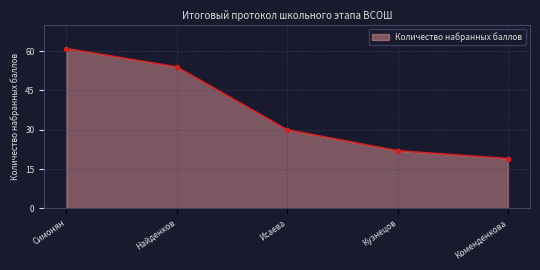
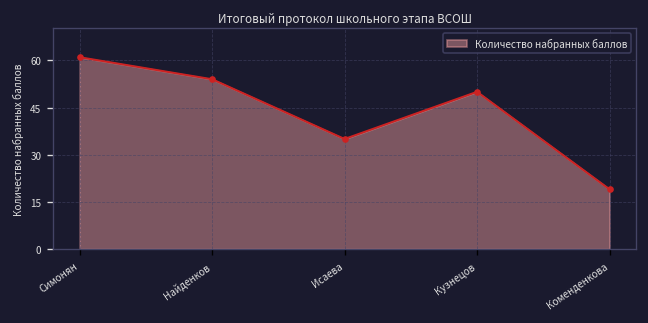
Исаева: 30 -> 35
Кузнецов: 22 -> 50
